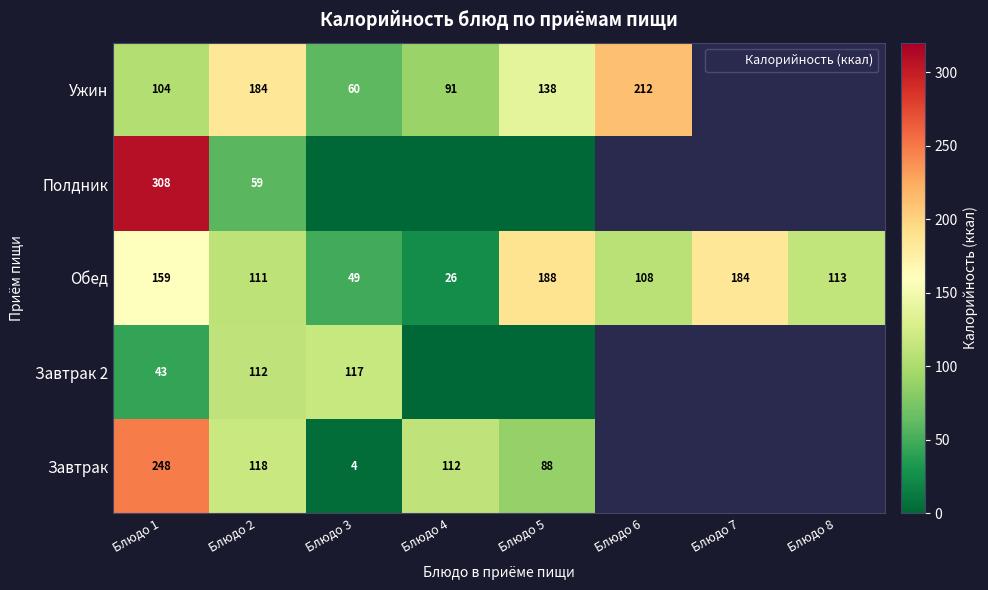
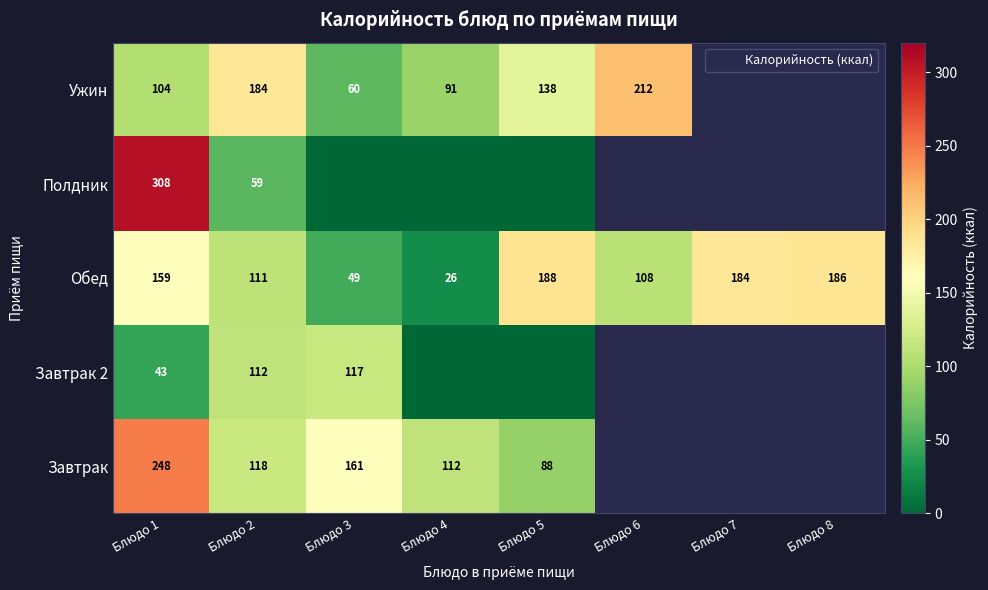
Обед, Блюдо 8: 113 -> 186
Завтрак, Блюдо 3: 4 -> 161
